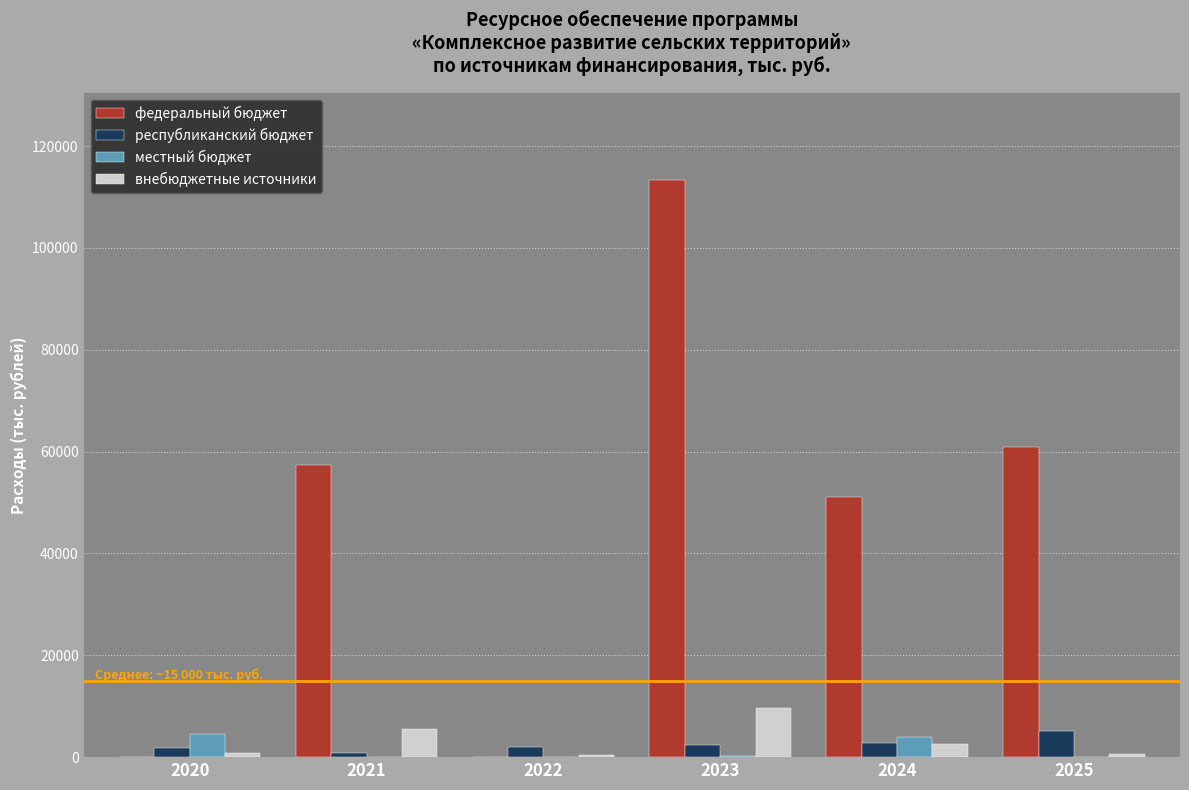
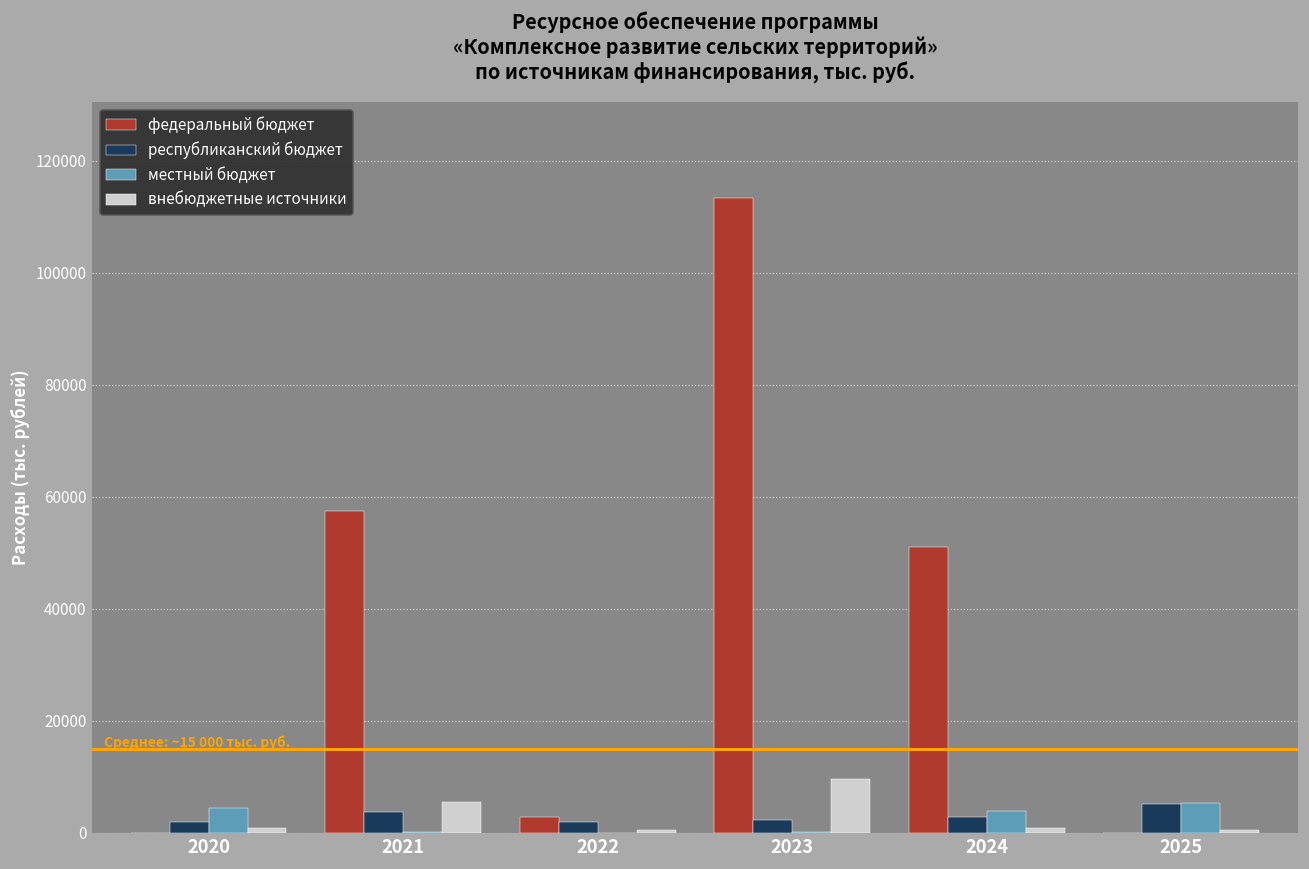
республиканский бюджет, 2021: 1000 -> 4000
федеральный бюджет, 2022: 0 -> 3000
внебюджетные источники, 2024: 2000 -> 1000
федеральный бюджет, 2025: 61000 -> 0
местный бюджет, 2025: 0 -> 5000
